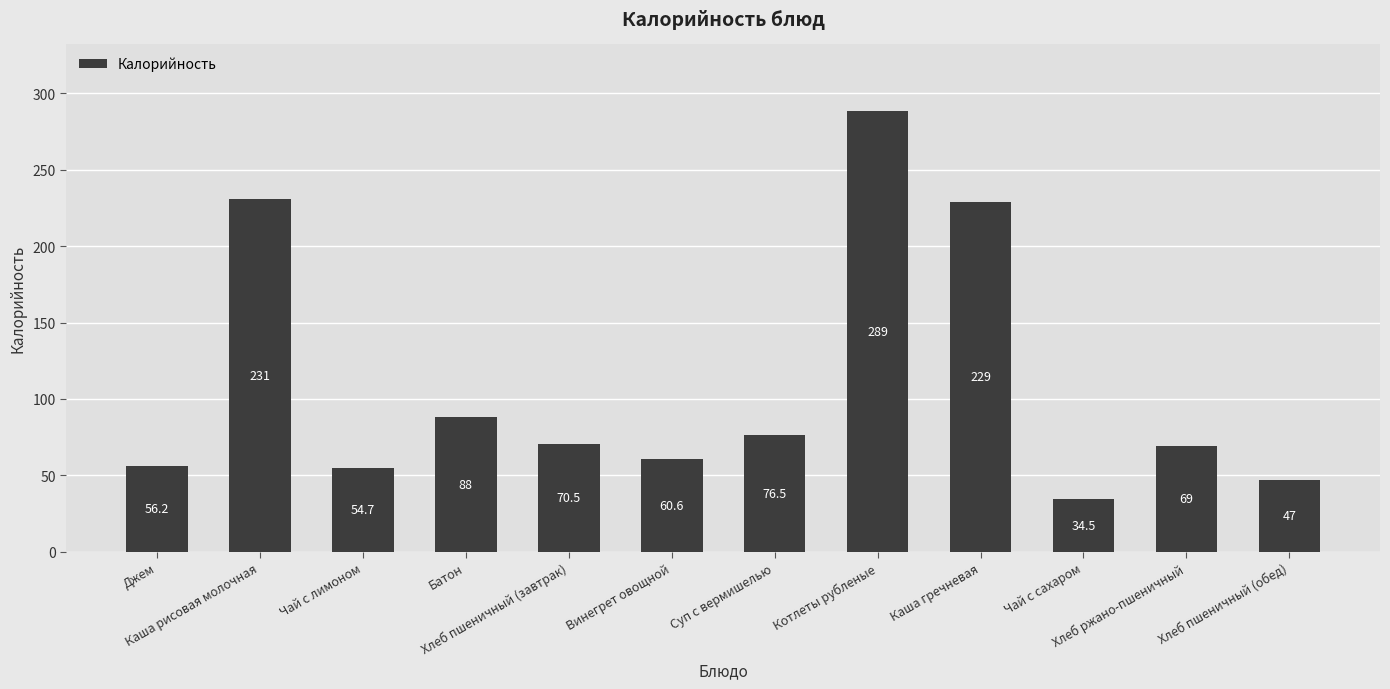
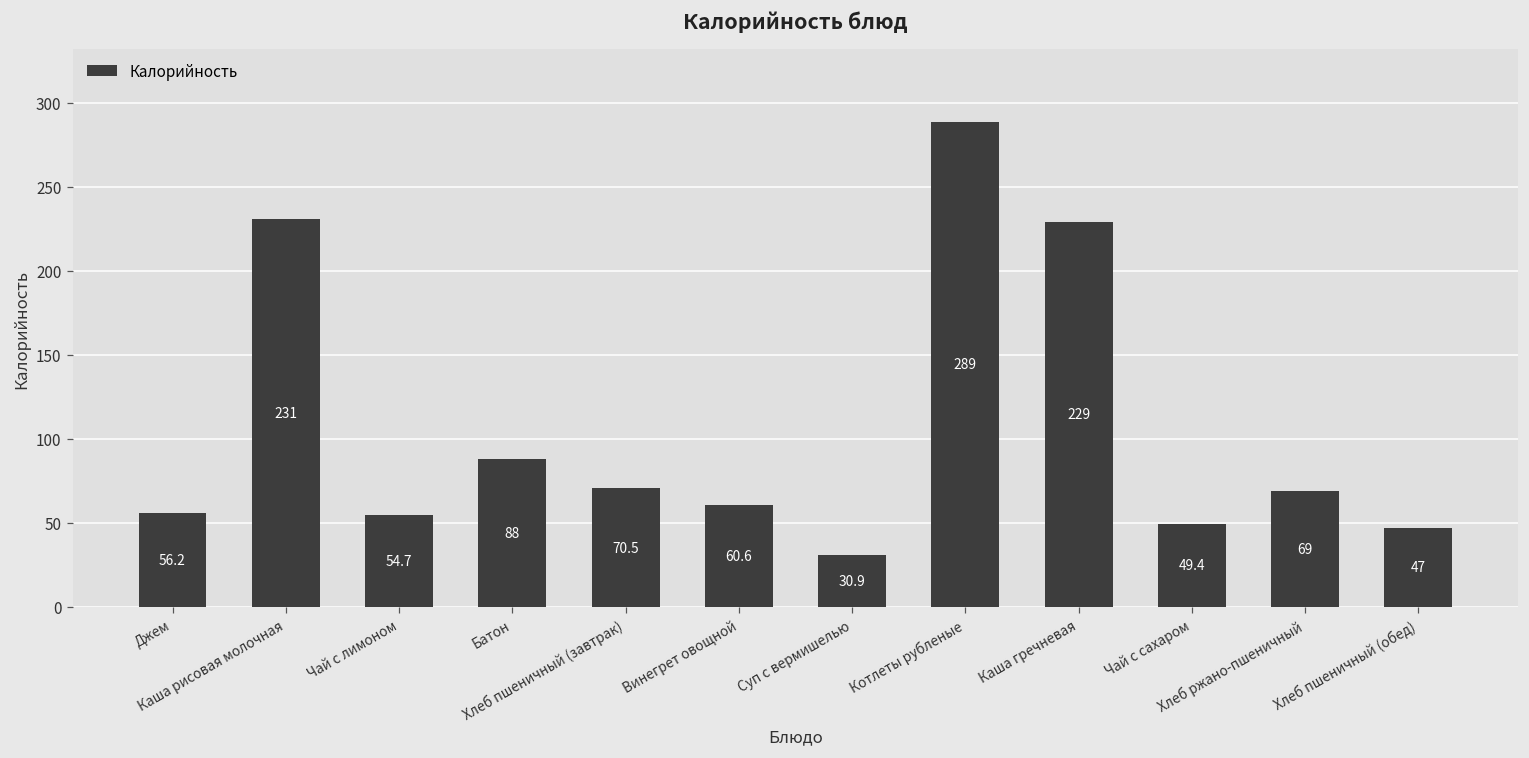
Суп с вермишелью: 76.5 -> 30.9
Чай с сахаром: 34.5 -> 49.4
